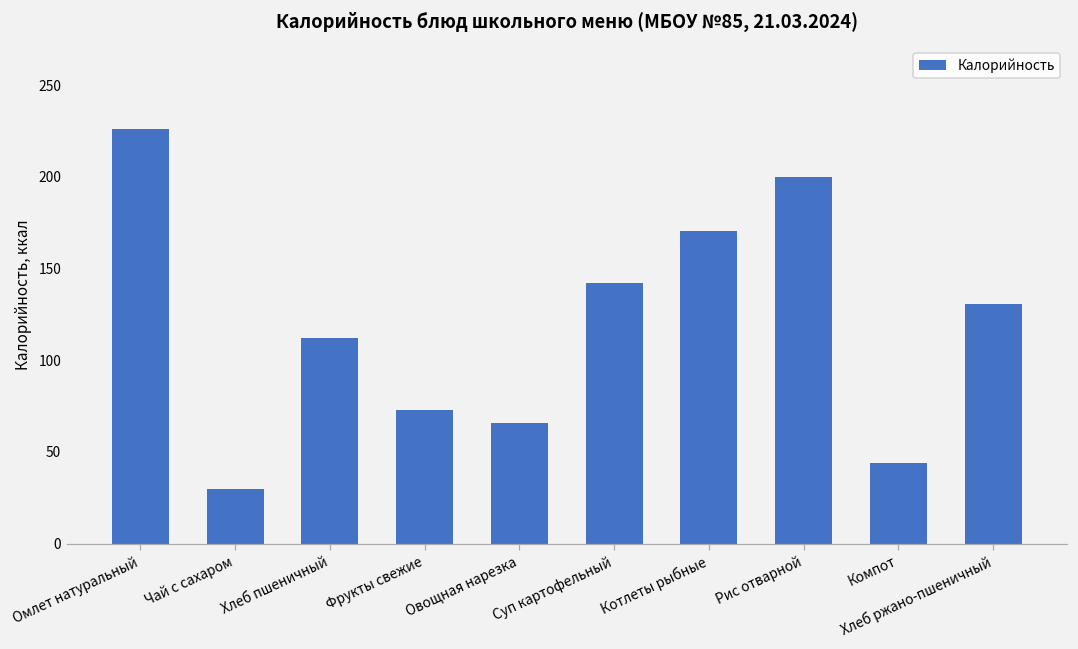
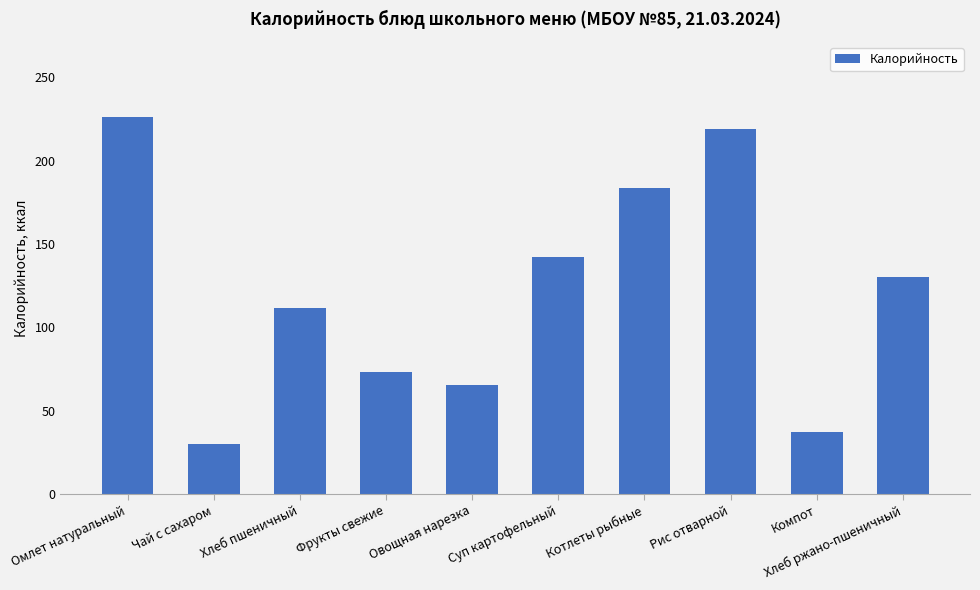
Котлеты рыбные: 170 -> 184
Рис отварной: 200 -> 219
Компот: 44 -> 37
